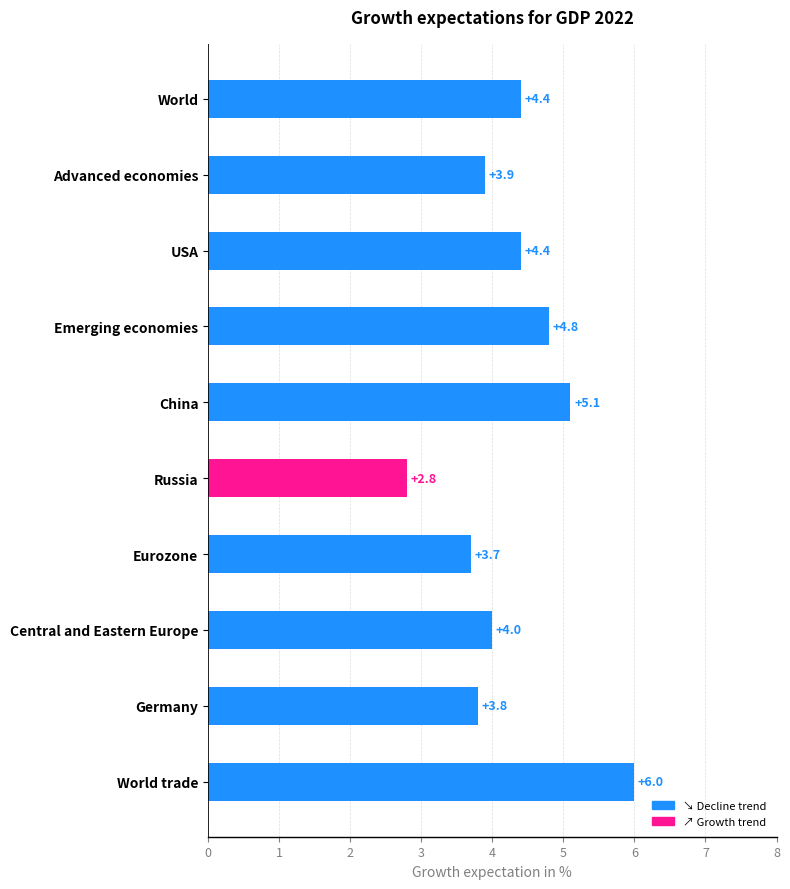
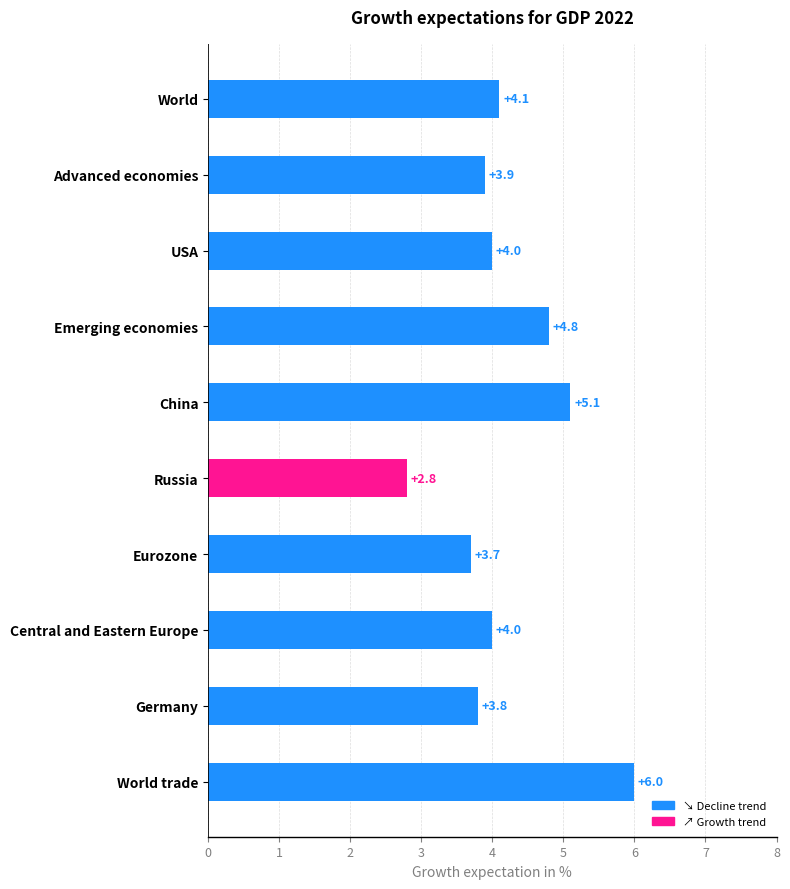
World: +4.4 -> +4.1
USA: +4.4 -> +4.0
